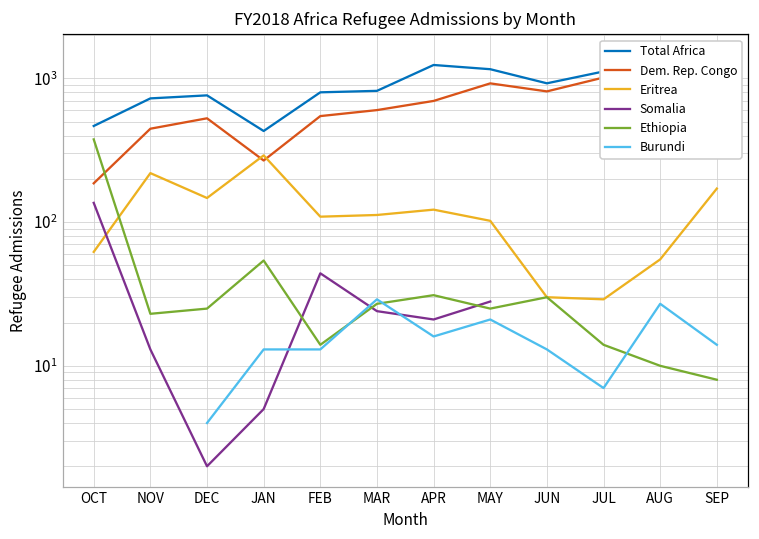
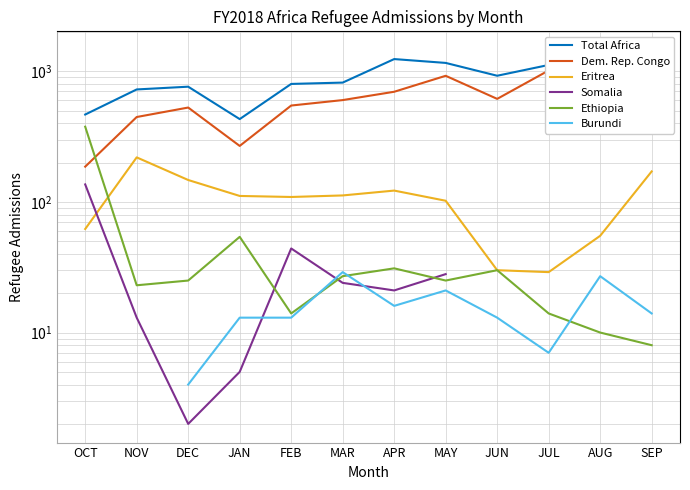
Eritrea, JAN: 290 -> 110
Dem. Rep. Congo, JUN: 800 -> 600
